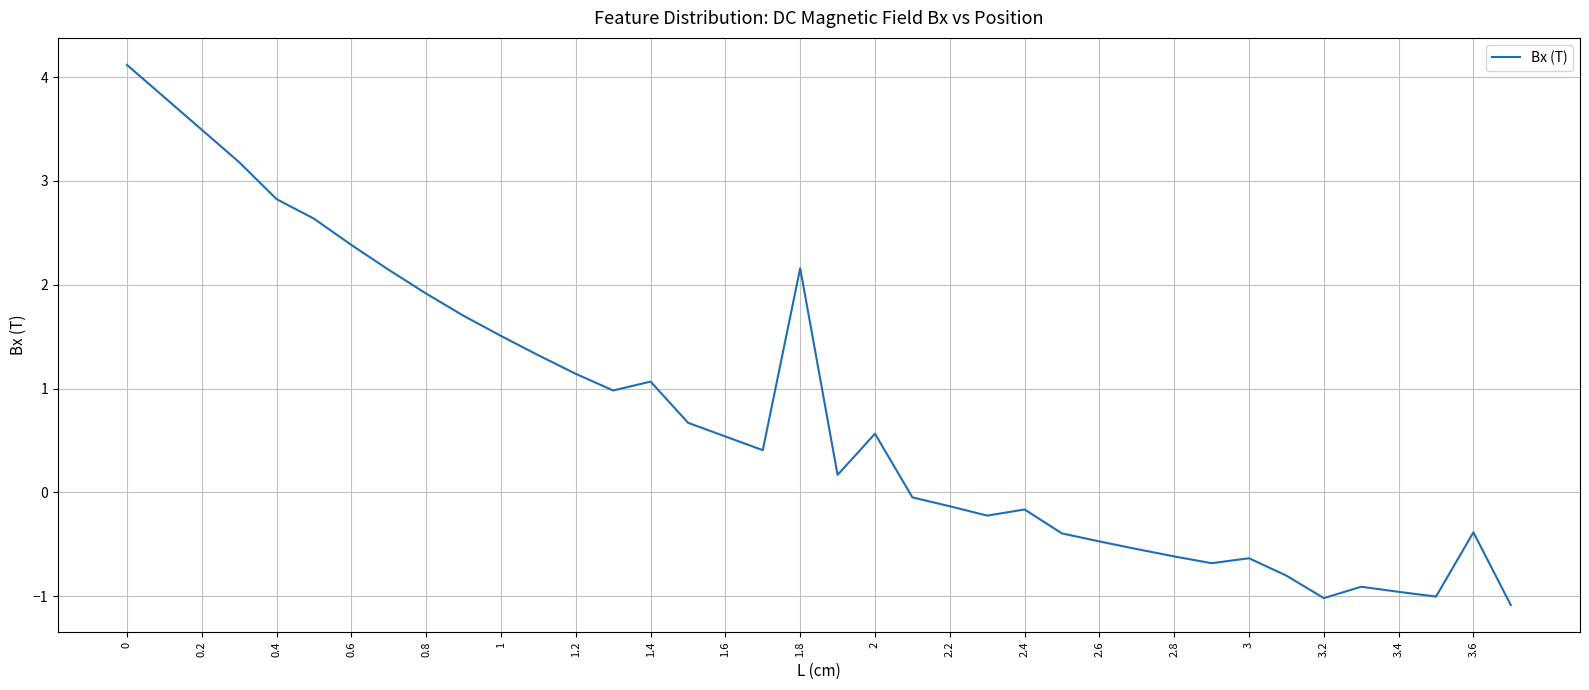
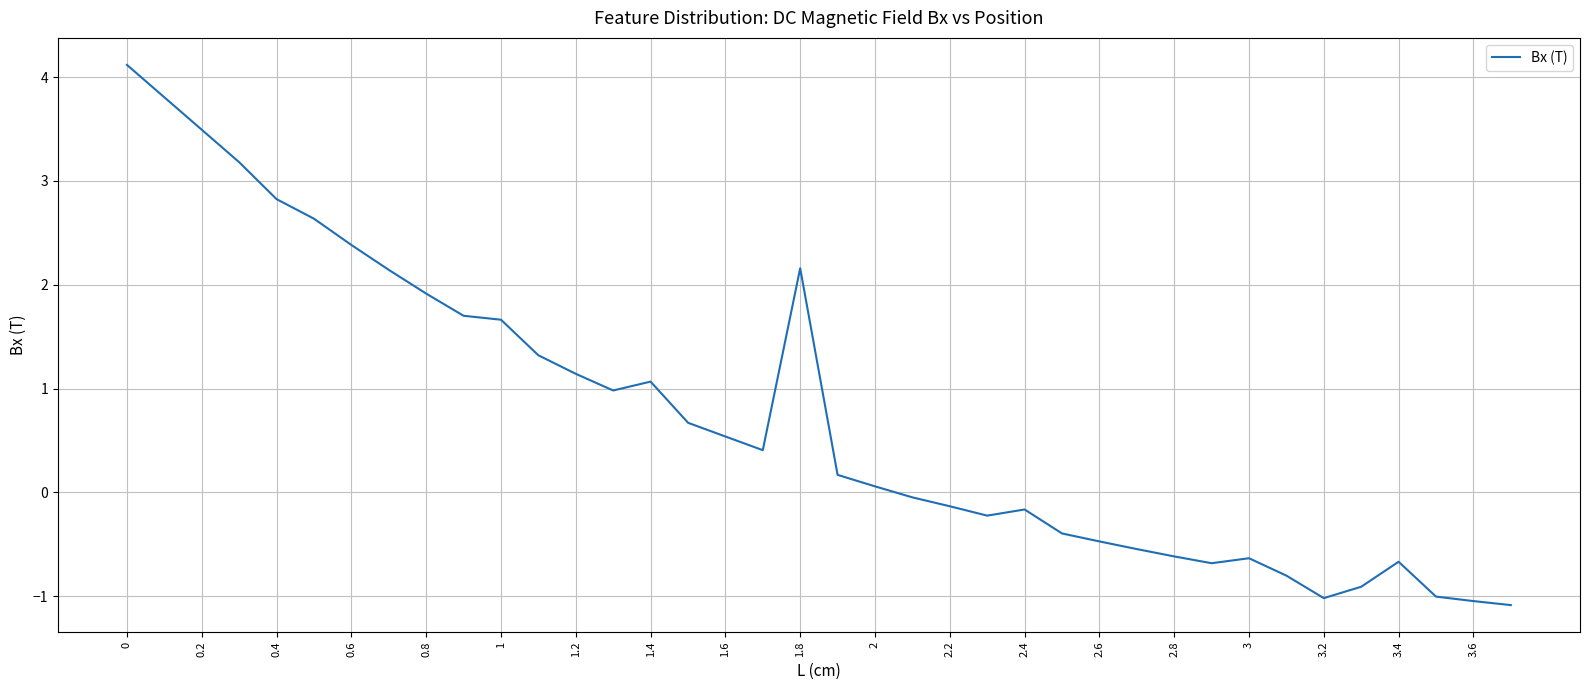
1: 1.51 -> 1.66
2: 0.57 -> 0.06
3.4: -0.96 -> -0.67
3.6: -0.38 -> -1.05
